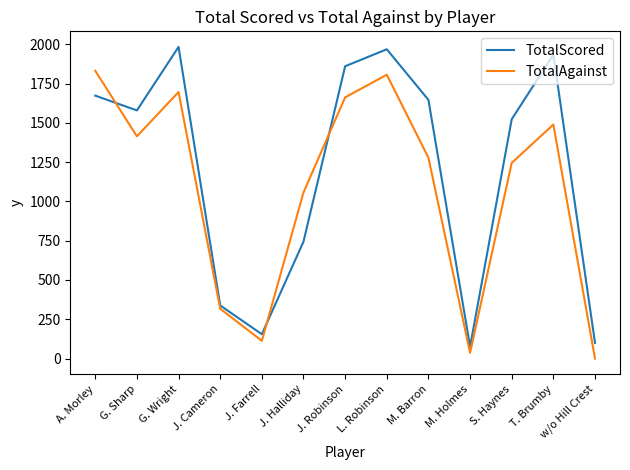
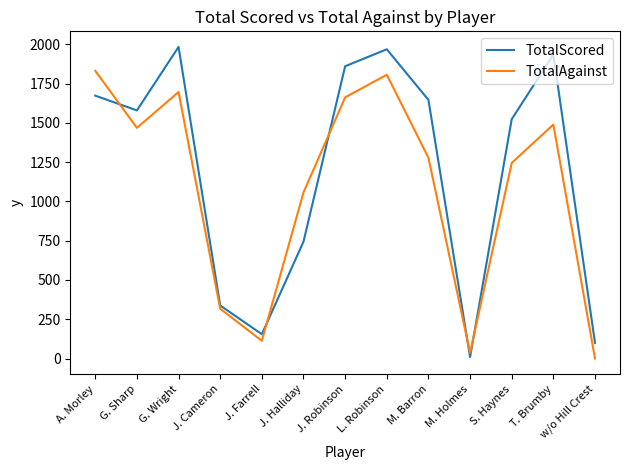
TotalAgainst, G. Sharp: 1410 -> 1470
TotalScored, M. Holmes: 80 -> 10
